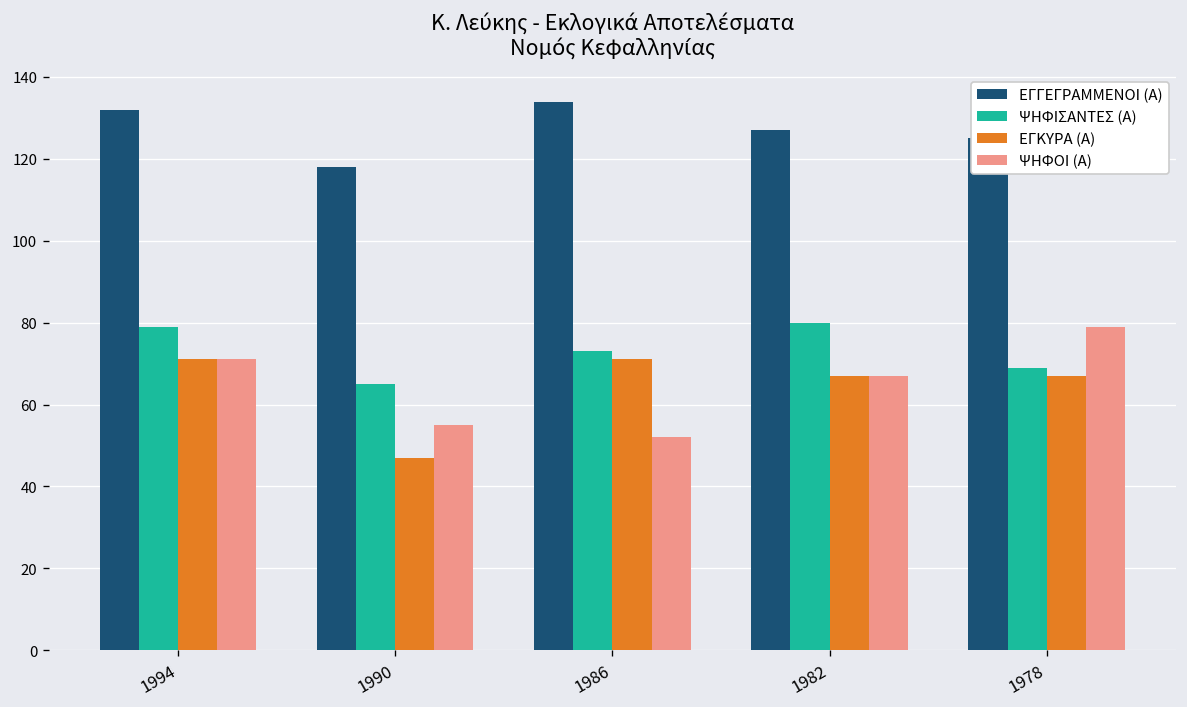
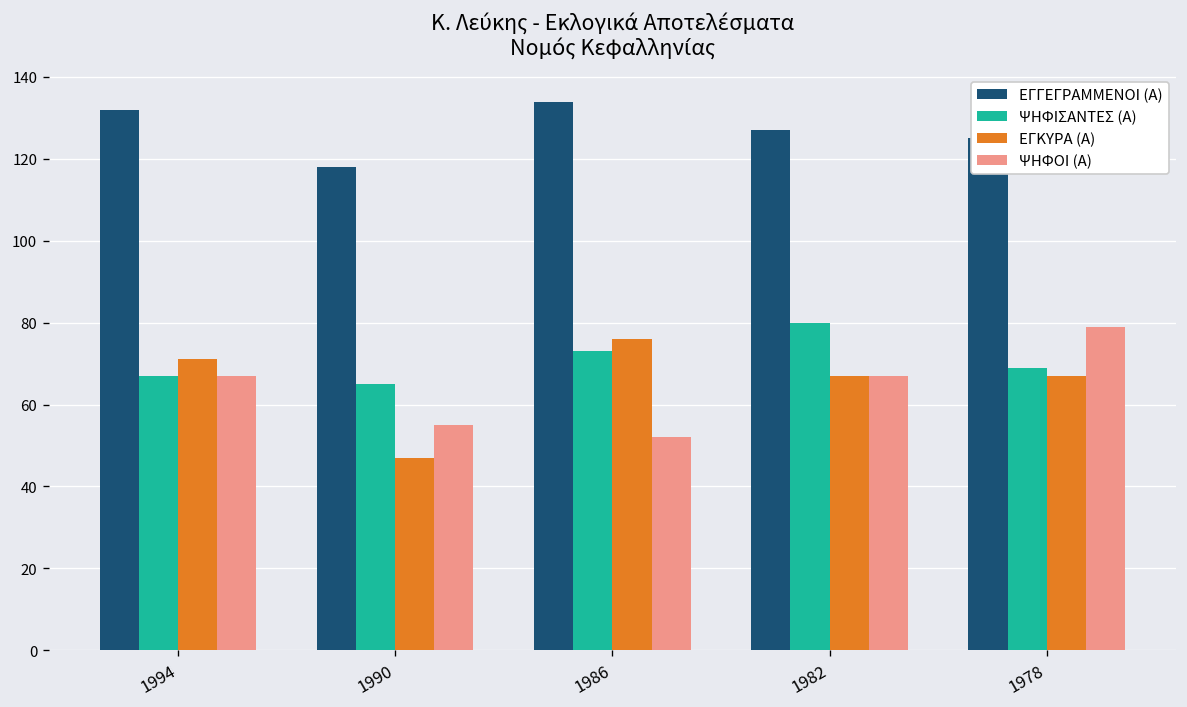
ΨΗΦΙΣΑΝΤΕΣ (Α), 1994: 79 -> 67
ΨΗΦΟΙ (Α), 1994: 71 -> 67
ΕΓΚΥΡΑ (Α), 1986: 71 -> 76
